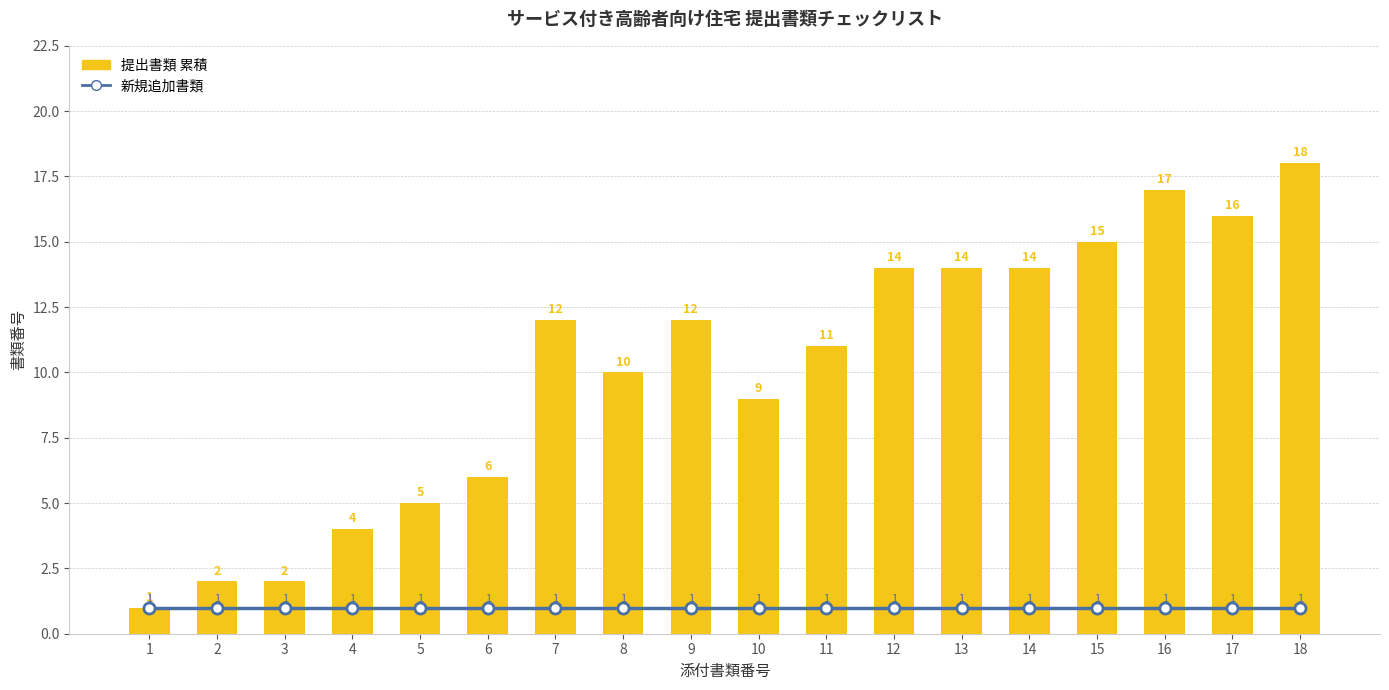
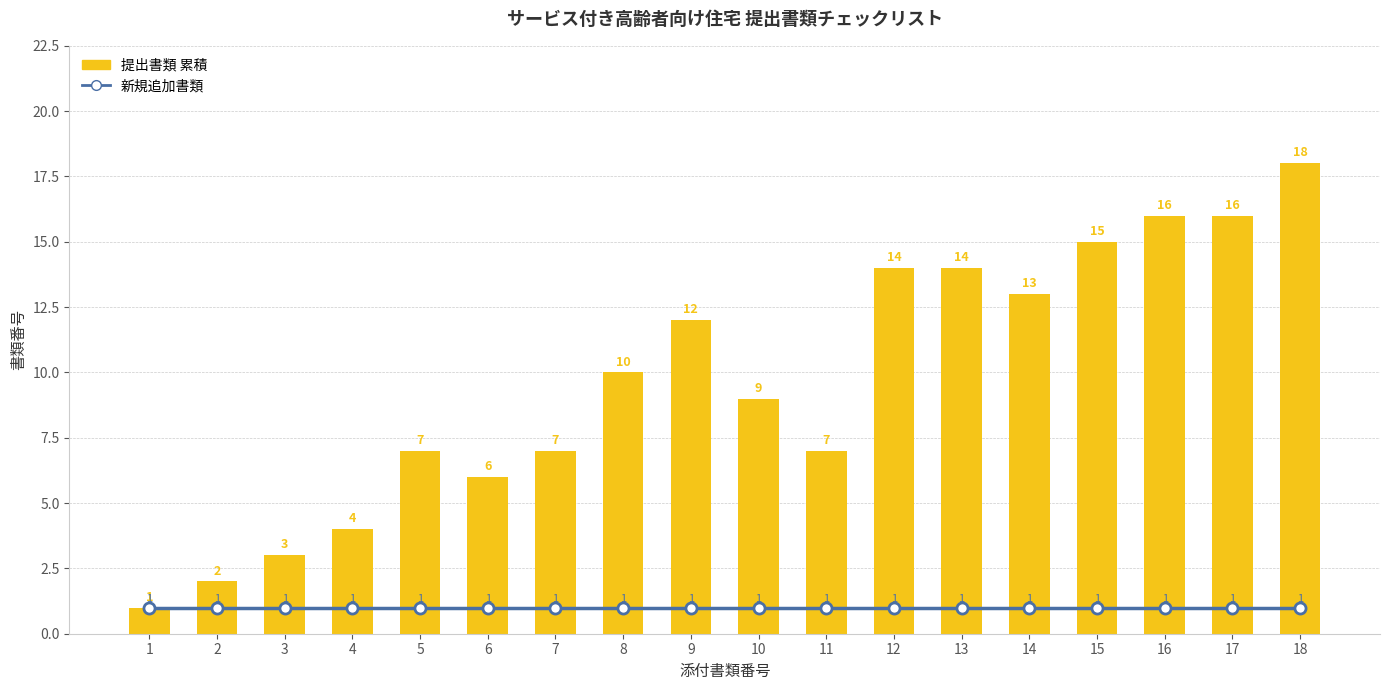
提出書類 累積, 3: 2 -> 3
提出書類 累積, 5: 5 -> 7
提出書類 累積, 7: 12 -> 7
提出書類 累積, 11: 11 -> 7
提出書類 累積, 14: 14 -> 13
提出書類 累積, 16: 17 -> 16
